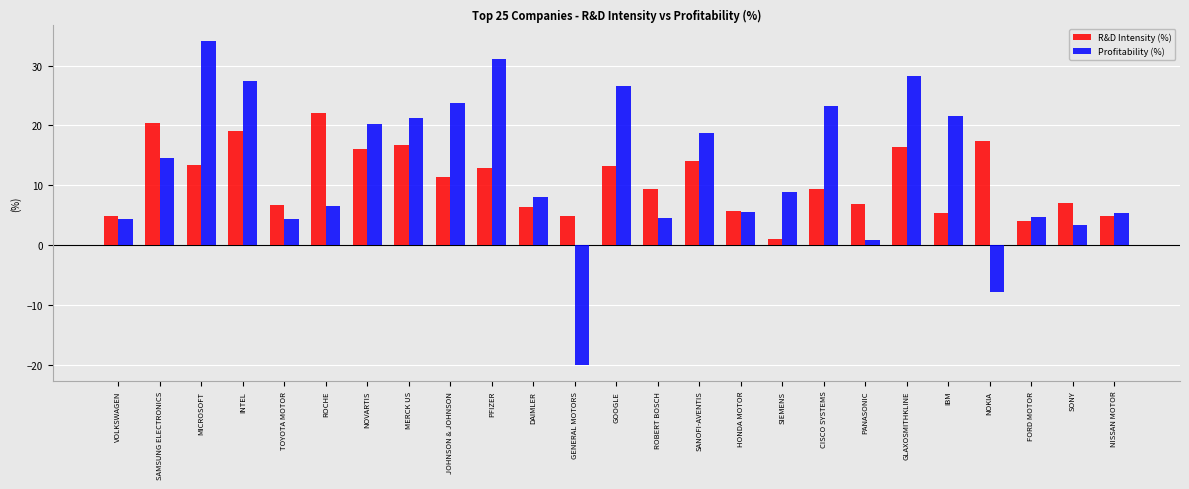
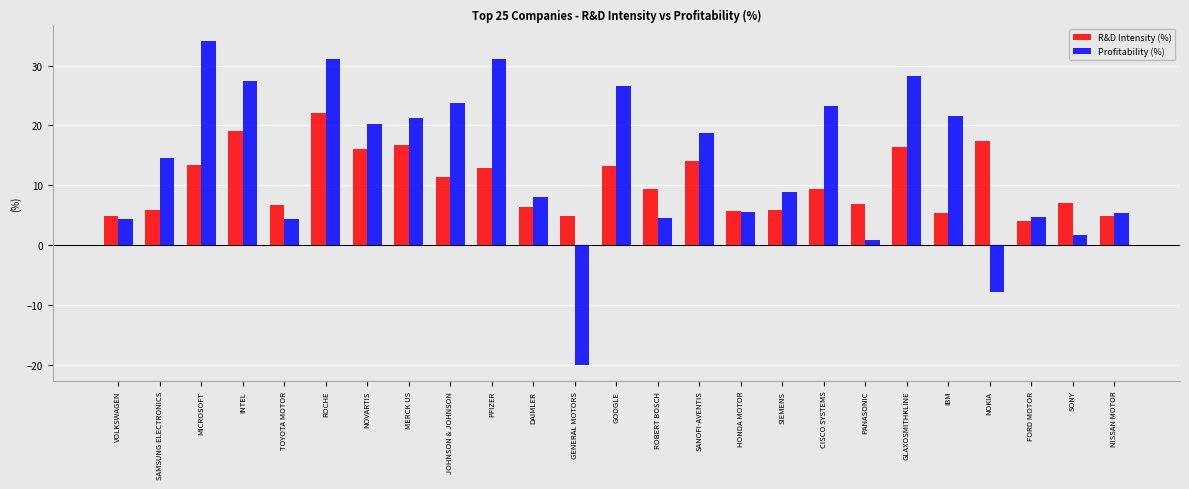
R&D Intensity (%), SAMSUNG ELECTRONICS: 20 -> 6
Profitability (%), ROCHE: 7 -> 31
R&D Intensity (%), SIEMENS: 1 -> 6
Profitability (%), SONY: 3 -> 2
